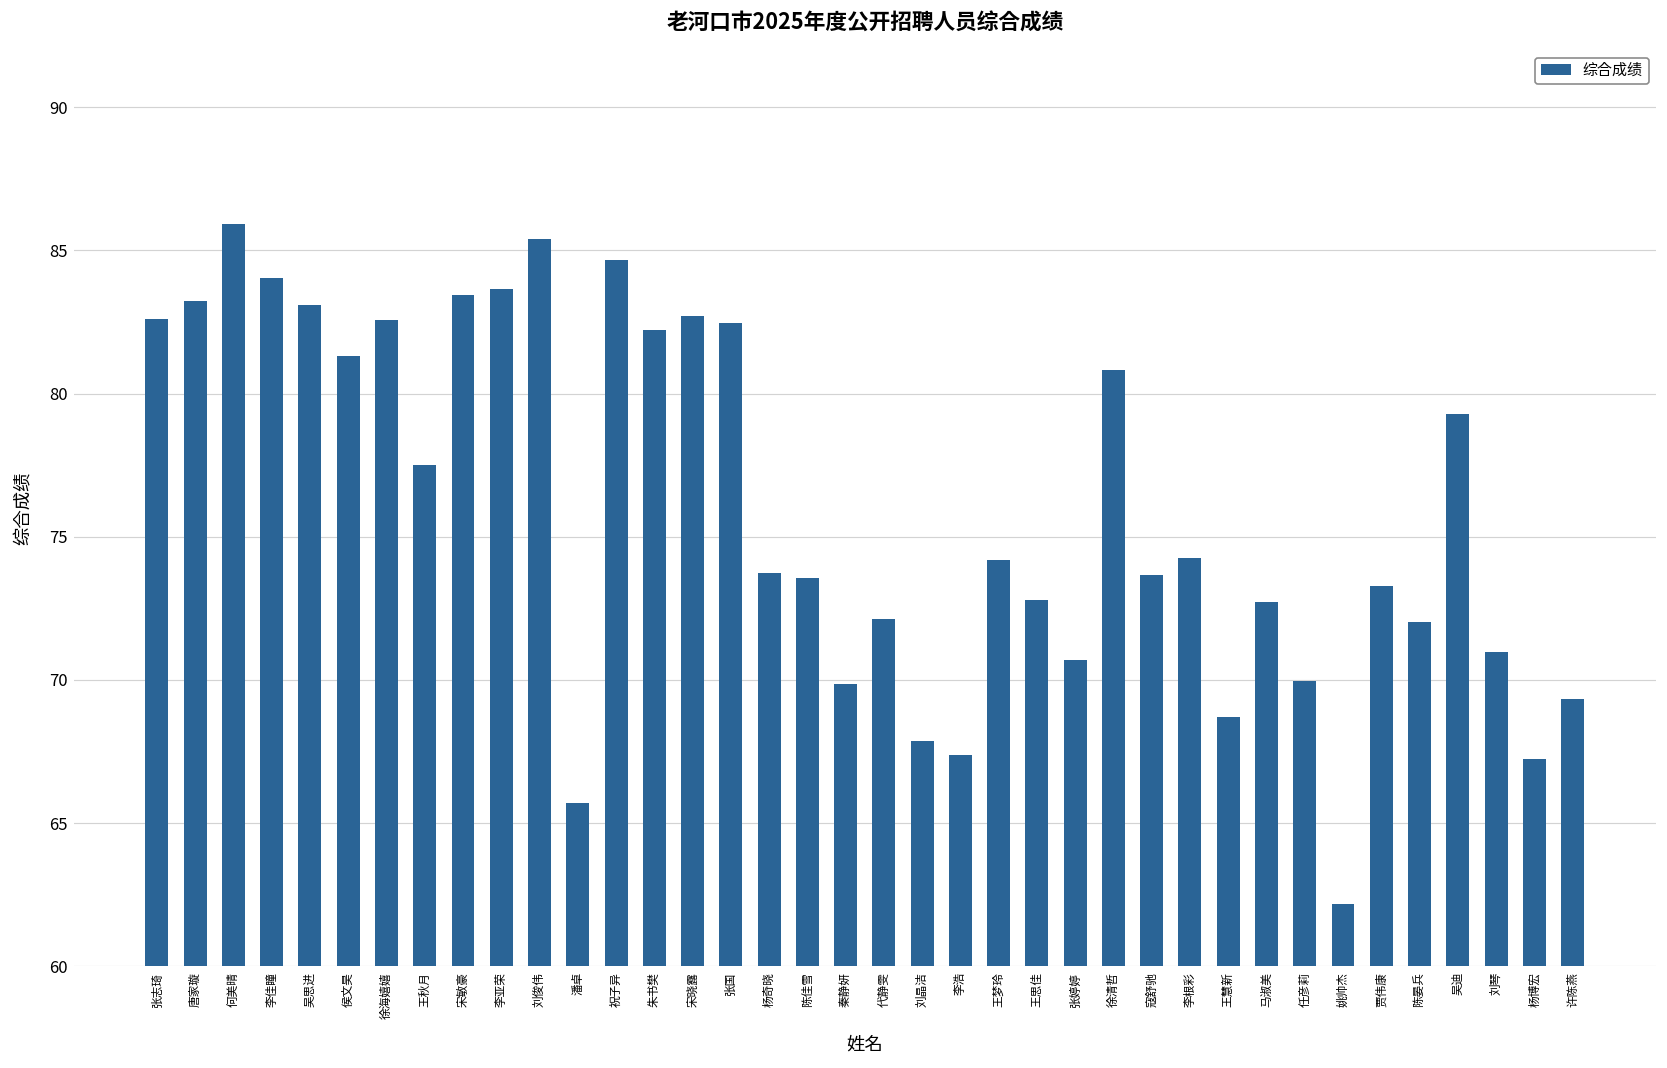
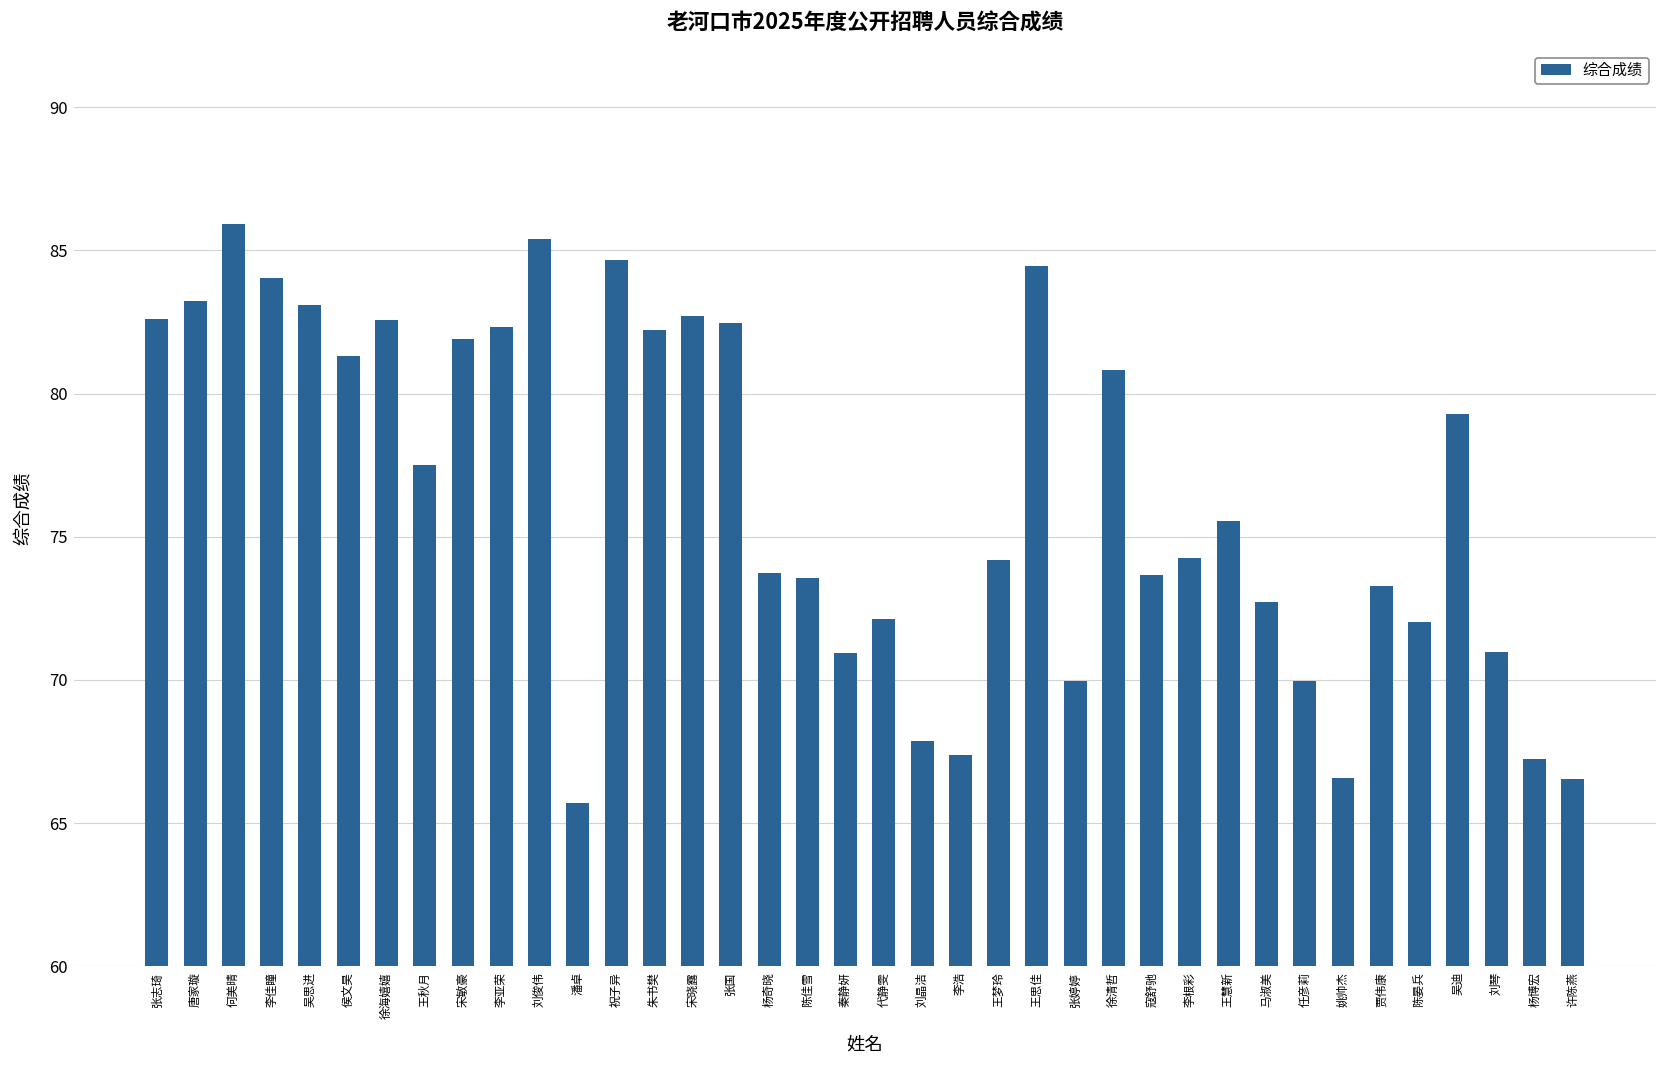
宋敏豪: 83.5 -> 81.9
李亚荣: 83.7 -> 82.3
秦静妍: 69.9 -> 71.0
王思佳: 72.8 -> 84.5
张婷婷: 70.7 -> 70.0
王慧新: 68.7 -> 75.6
姚帅杰: 62.2 -> 66.6
许陈燕: 69.3 -> 66.5
